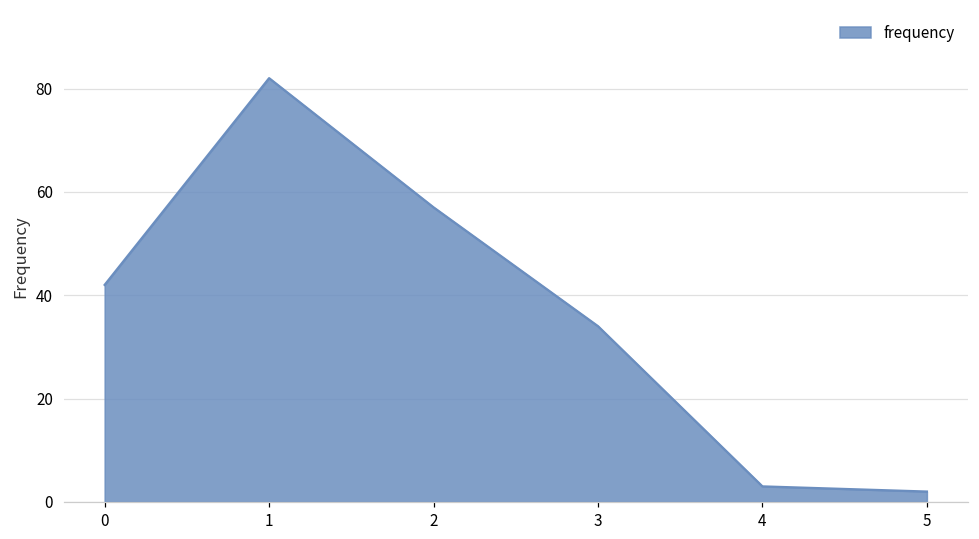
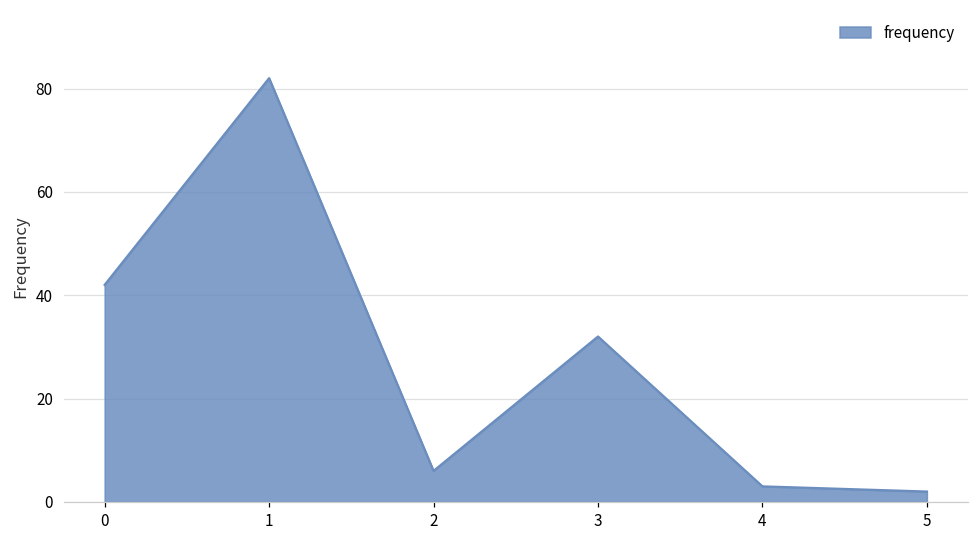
2: 57 -> 6
3: 34 -> 32
